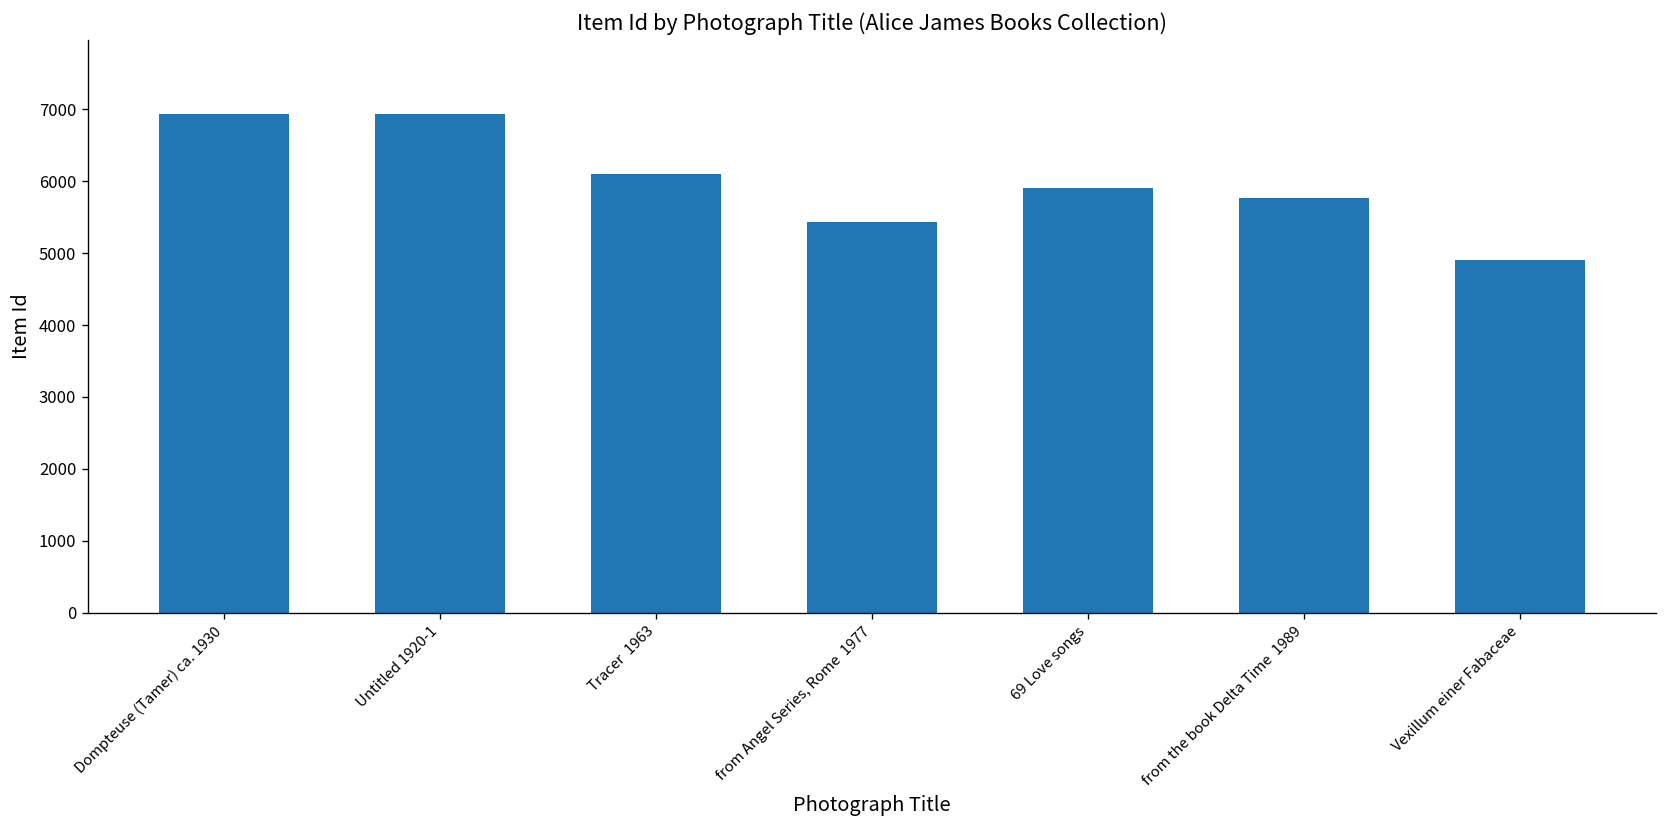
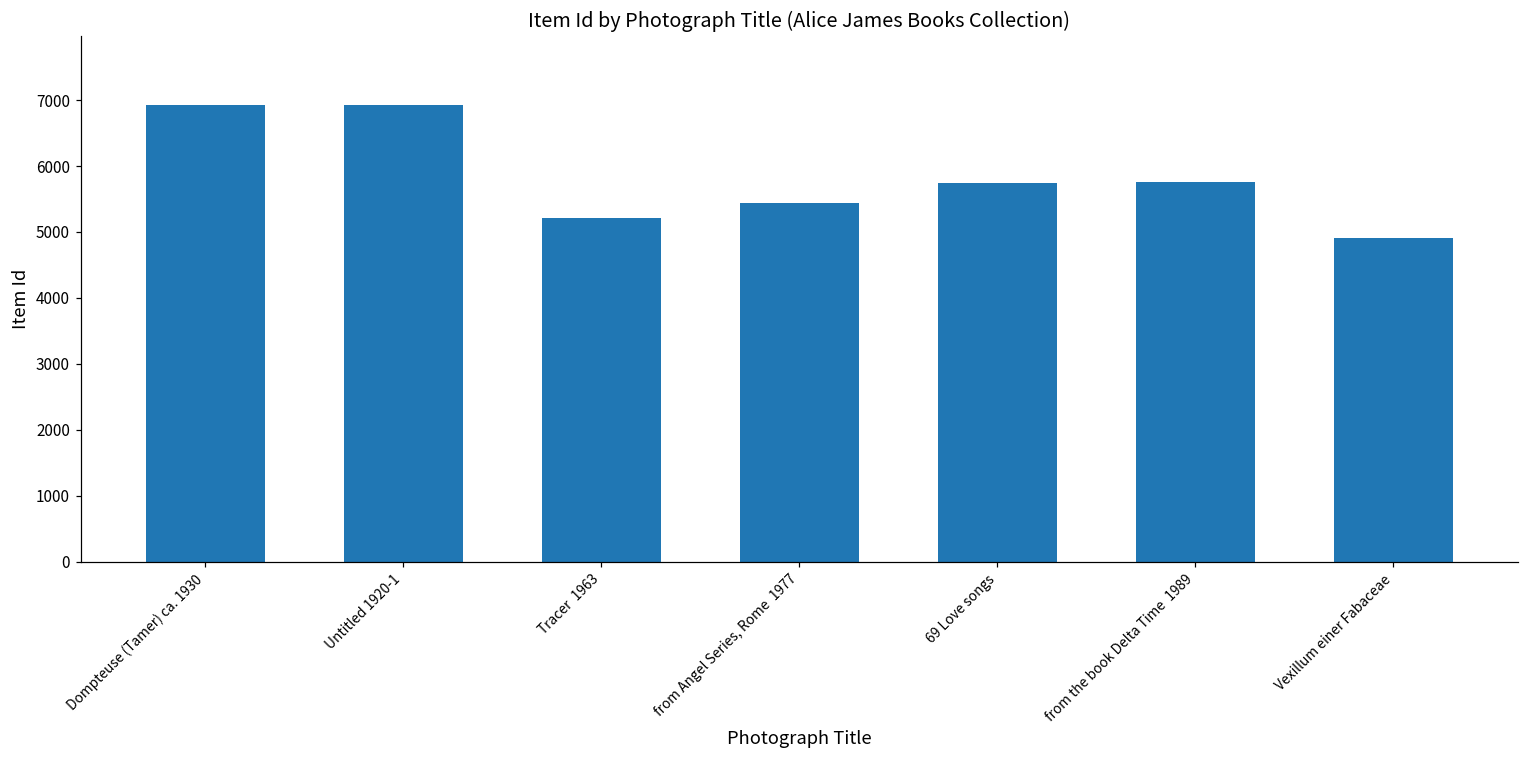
Tracer 1963: 6100 -> 5200
69 Love songs: 5900 -> 5700
